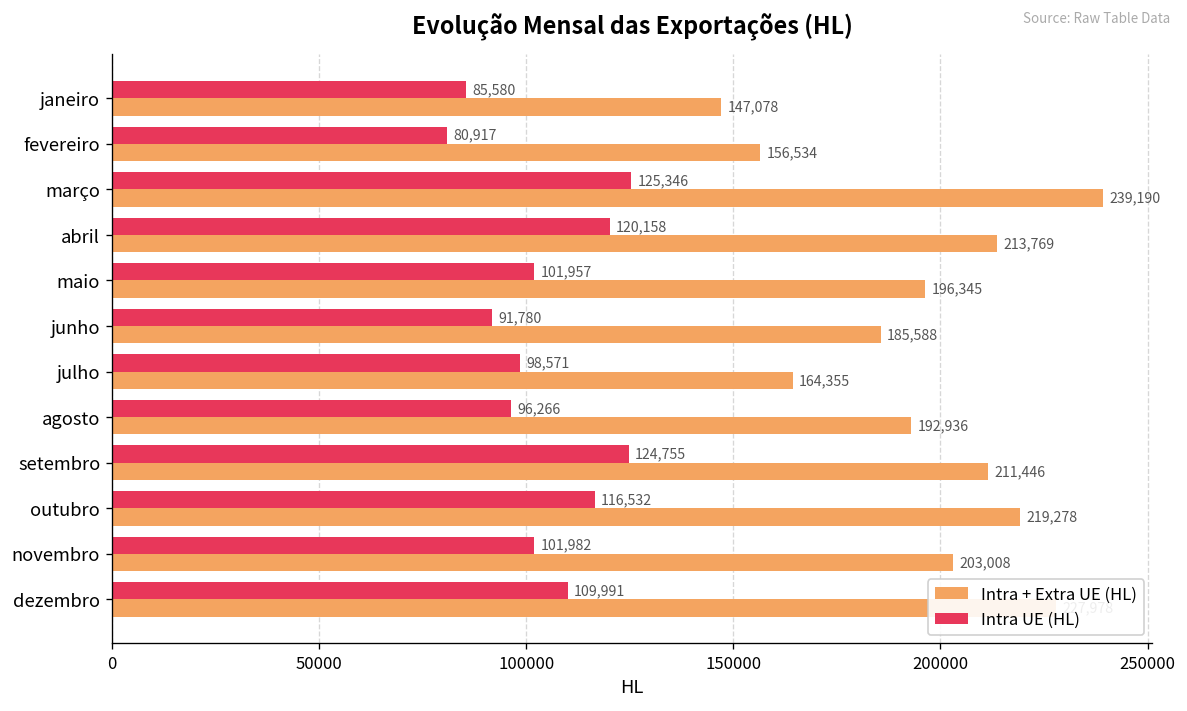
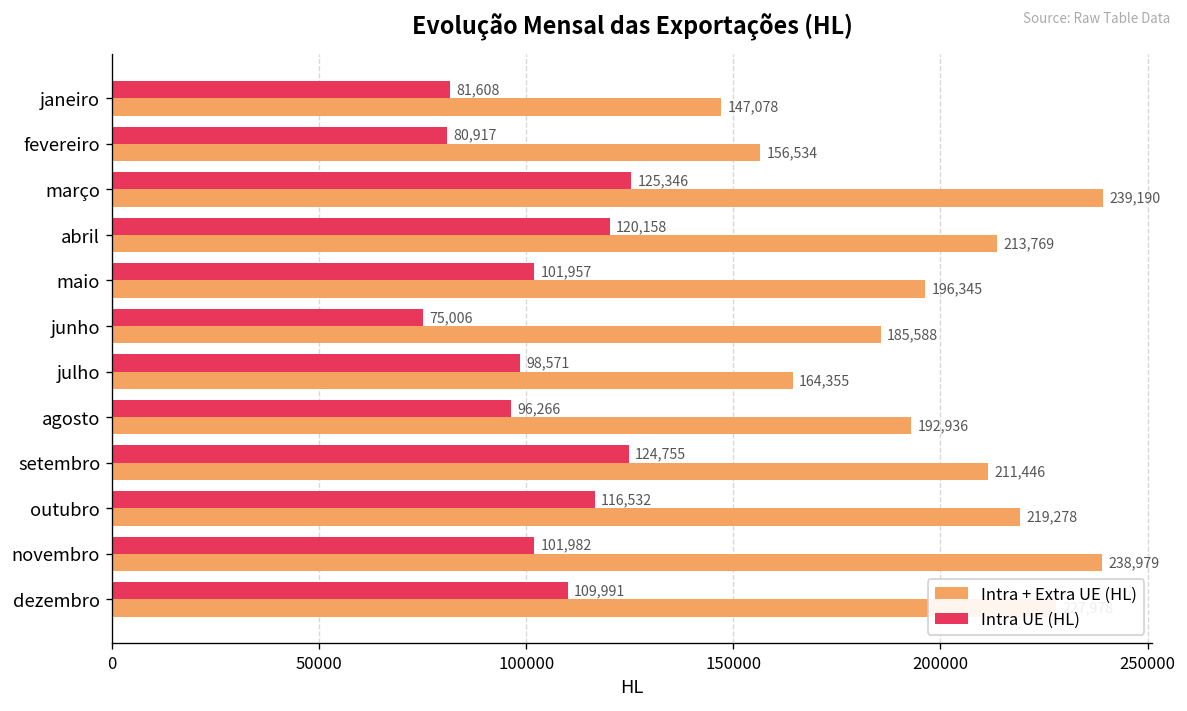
Intra UE (HL), janeiro: 85,580 -> 81,608
Intra UE (HL), junho: 91,780 -> 75,006
Intra + Extra UE (HL), novembro: 203,008 -> 238,979
